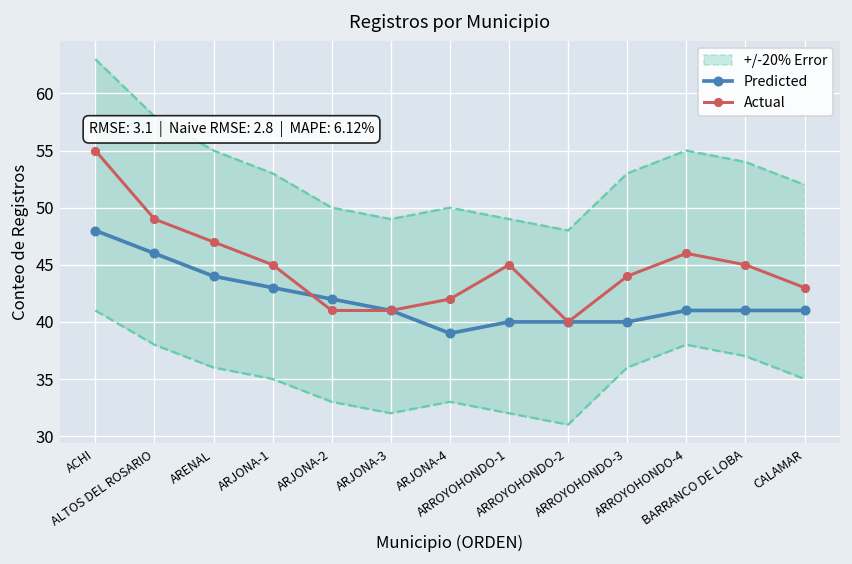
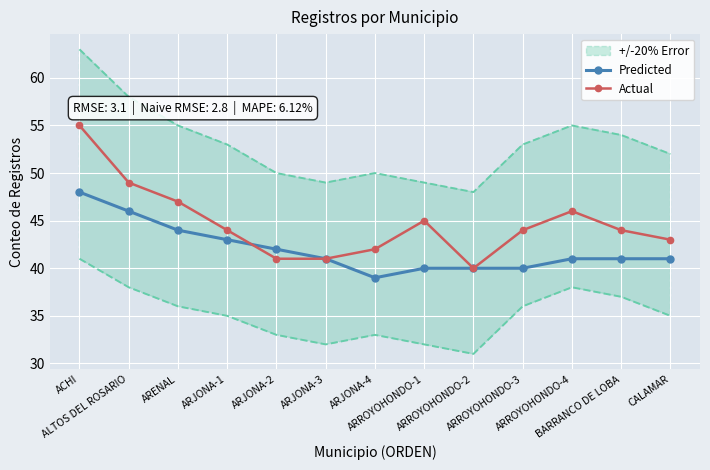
Actual, ARJONA-1: 45 -> 44
Actual, BARRANCO DE LOBA: 45 -> 44
